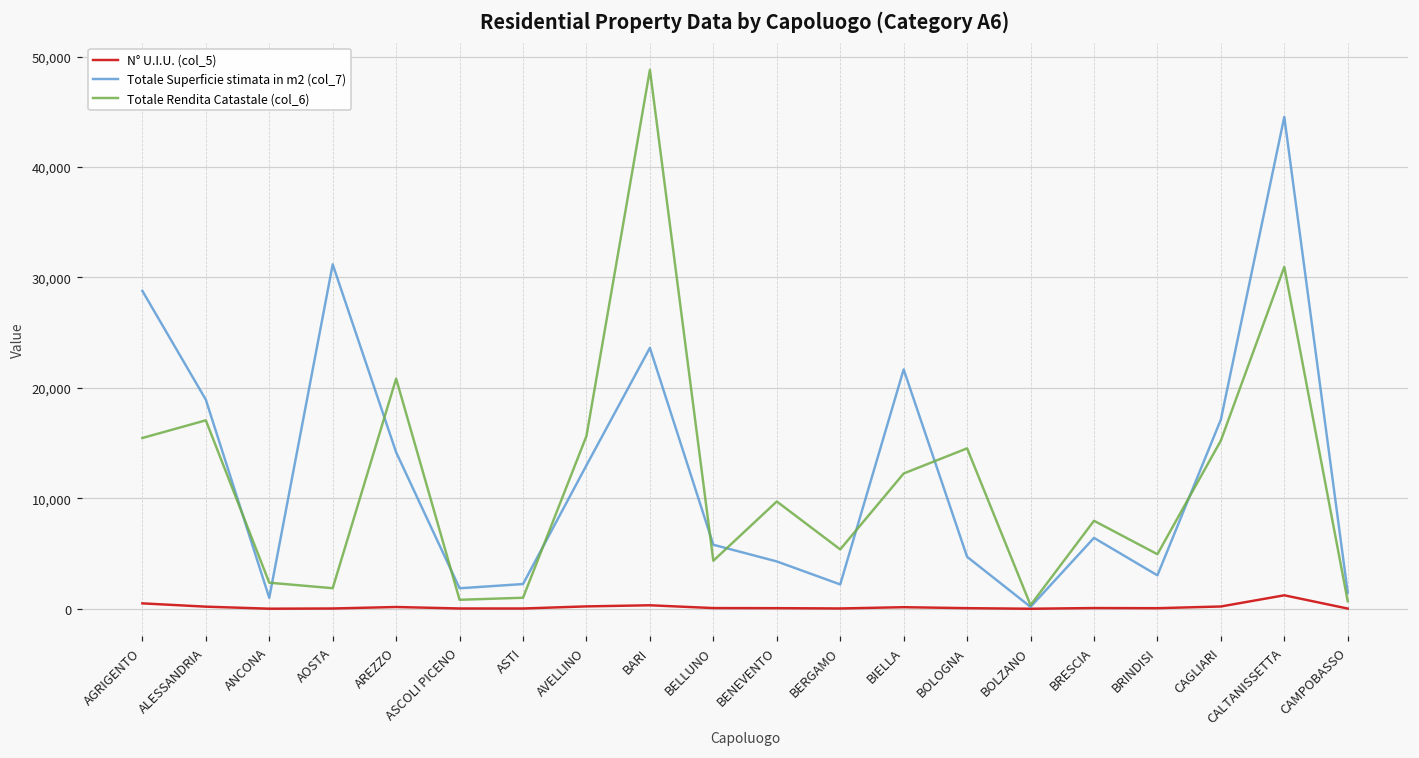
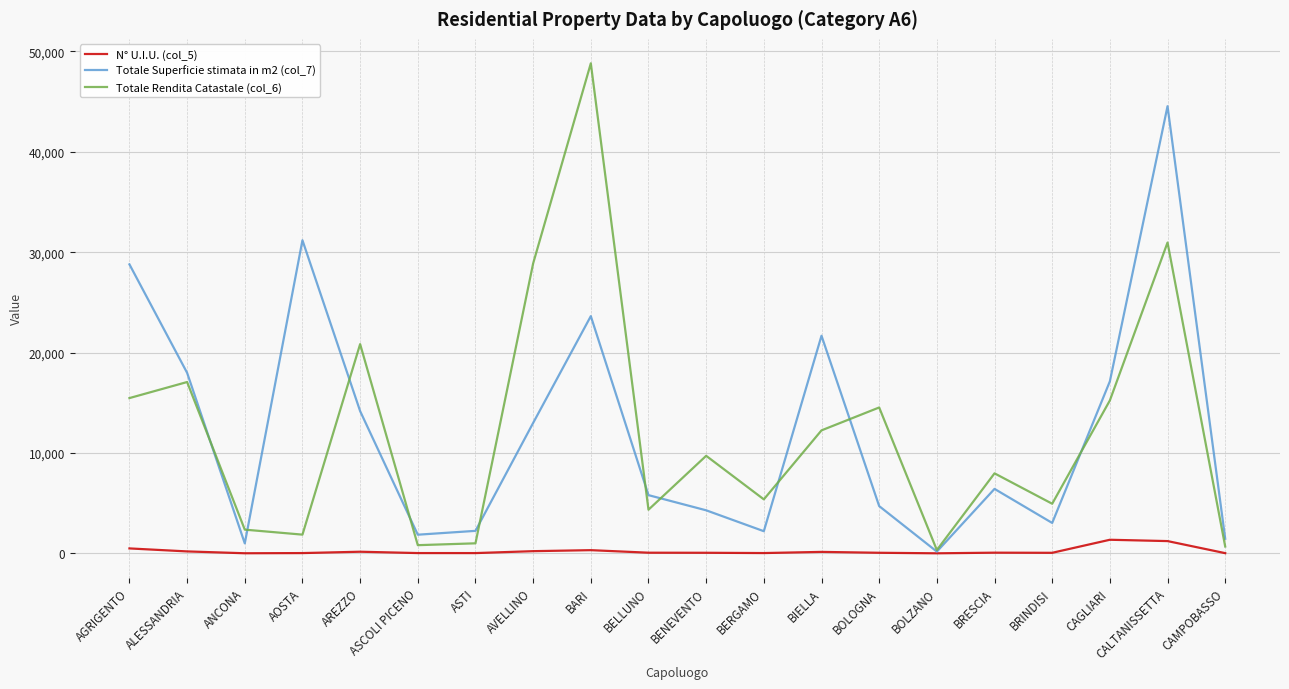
Totale Superficie stimata in m2 (col_7), ALESSANDRIA: 18,900 -> 18,000
Totale Rendita Catastale (col_6), AVELLINO: 15,600 -> 28,900
N° U.I.U. (col_5), CAGLIARI: 200 -> 1,400
